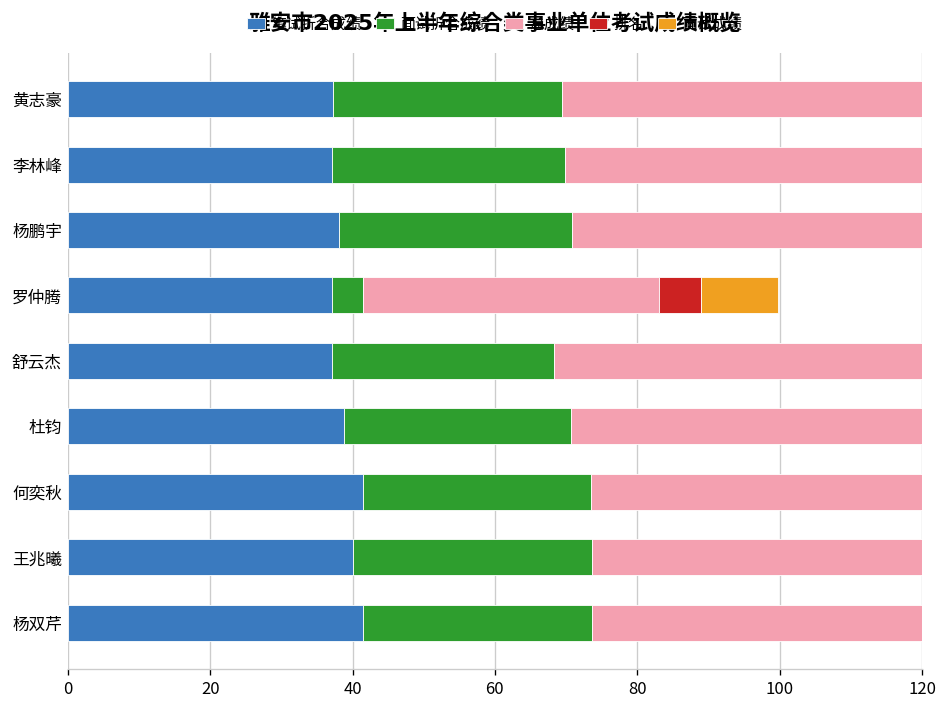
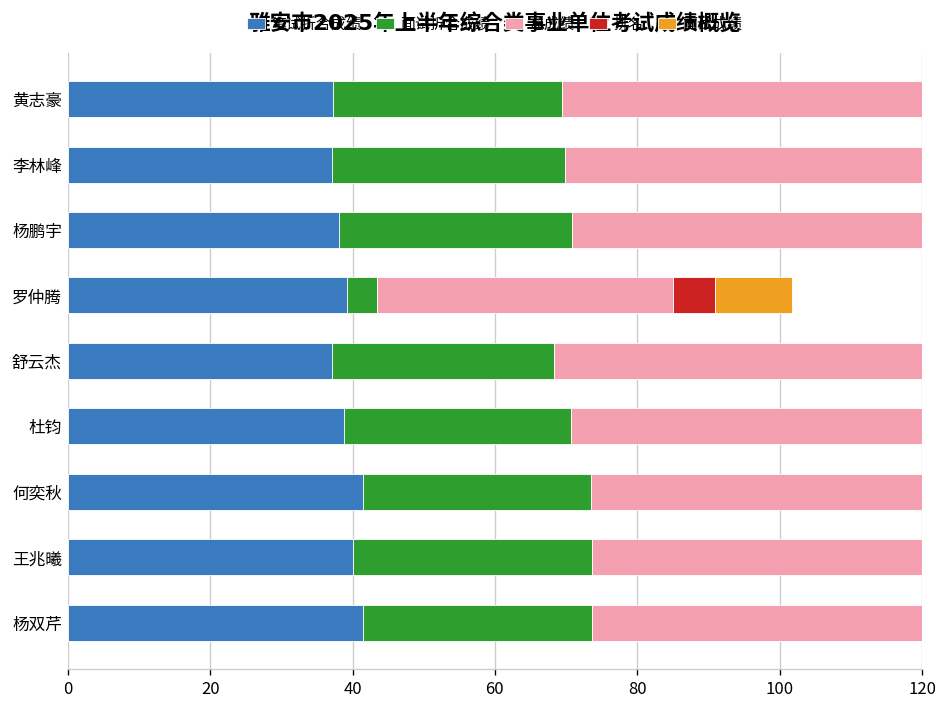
笔试折合成绩, 罗仲腾: 37 -> 39
